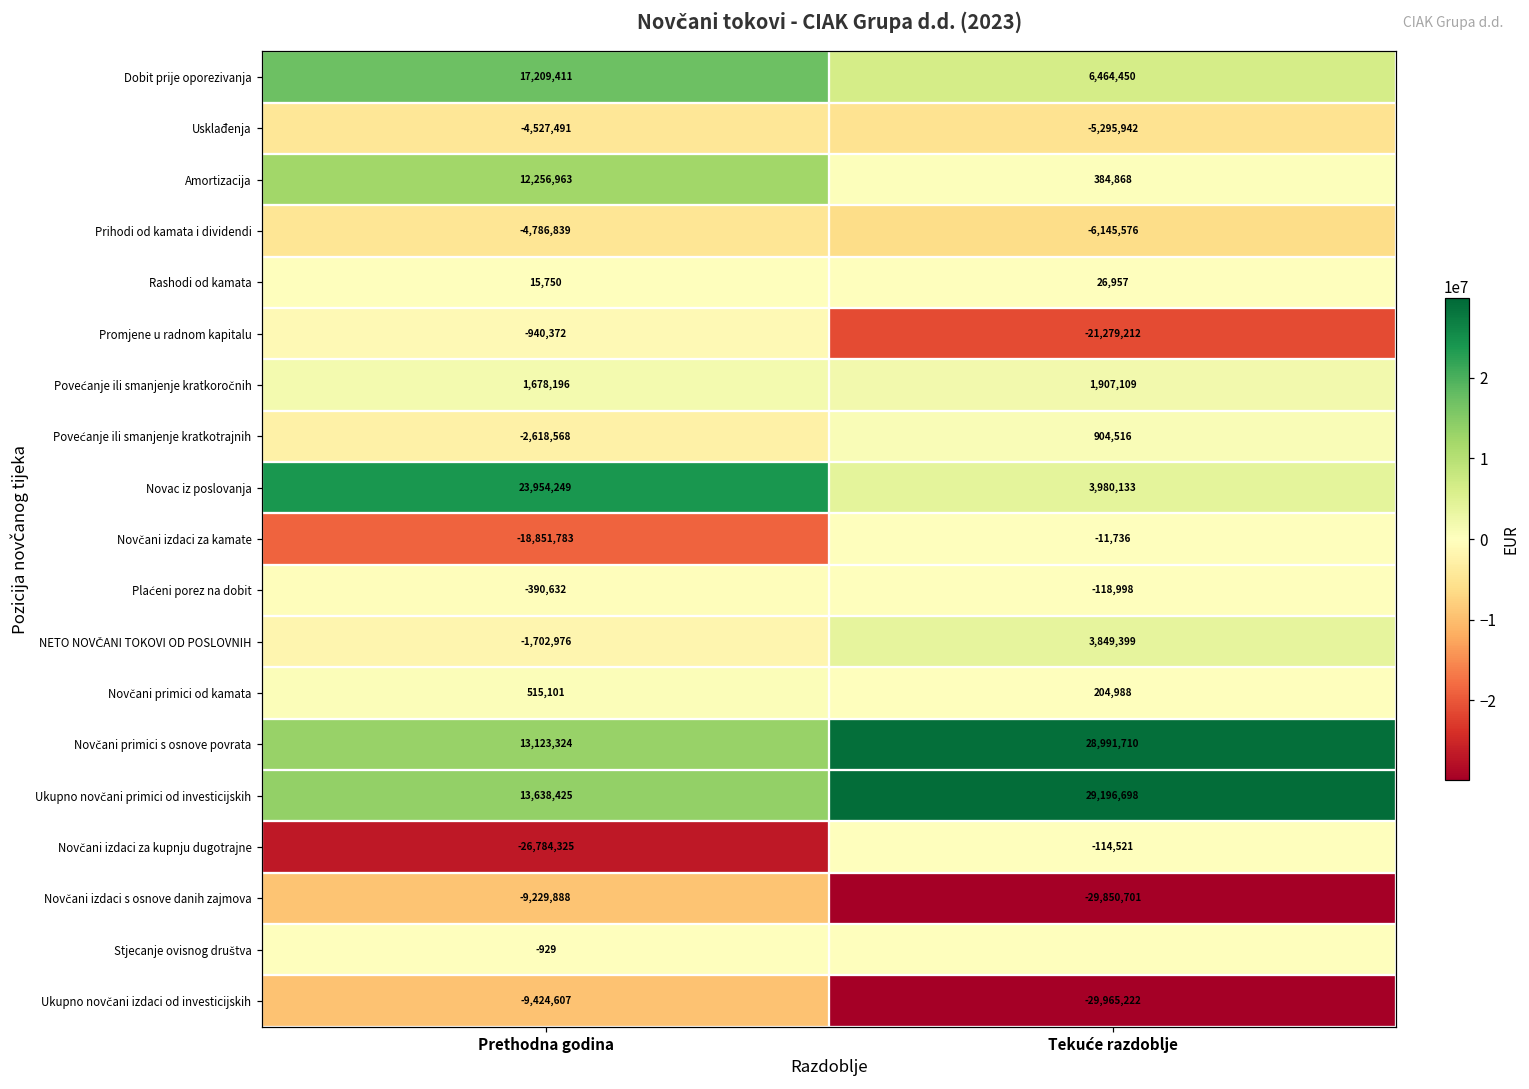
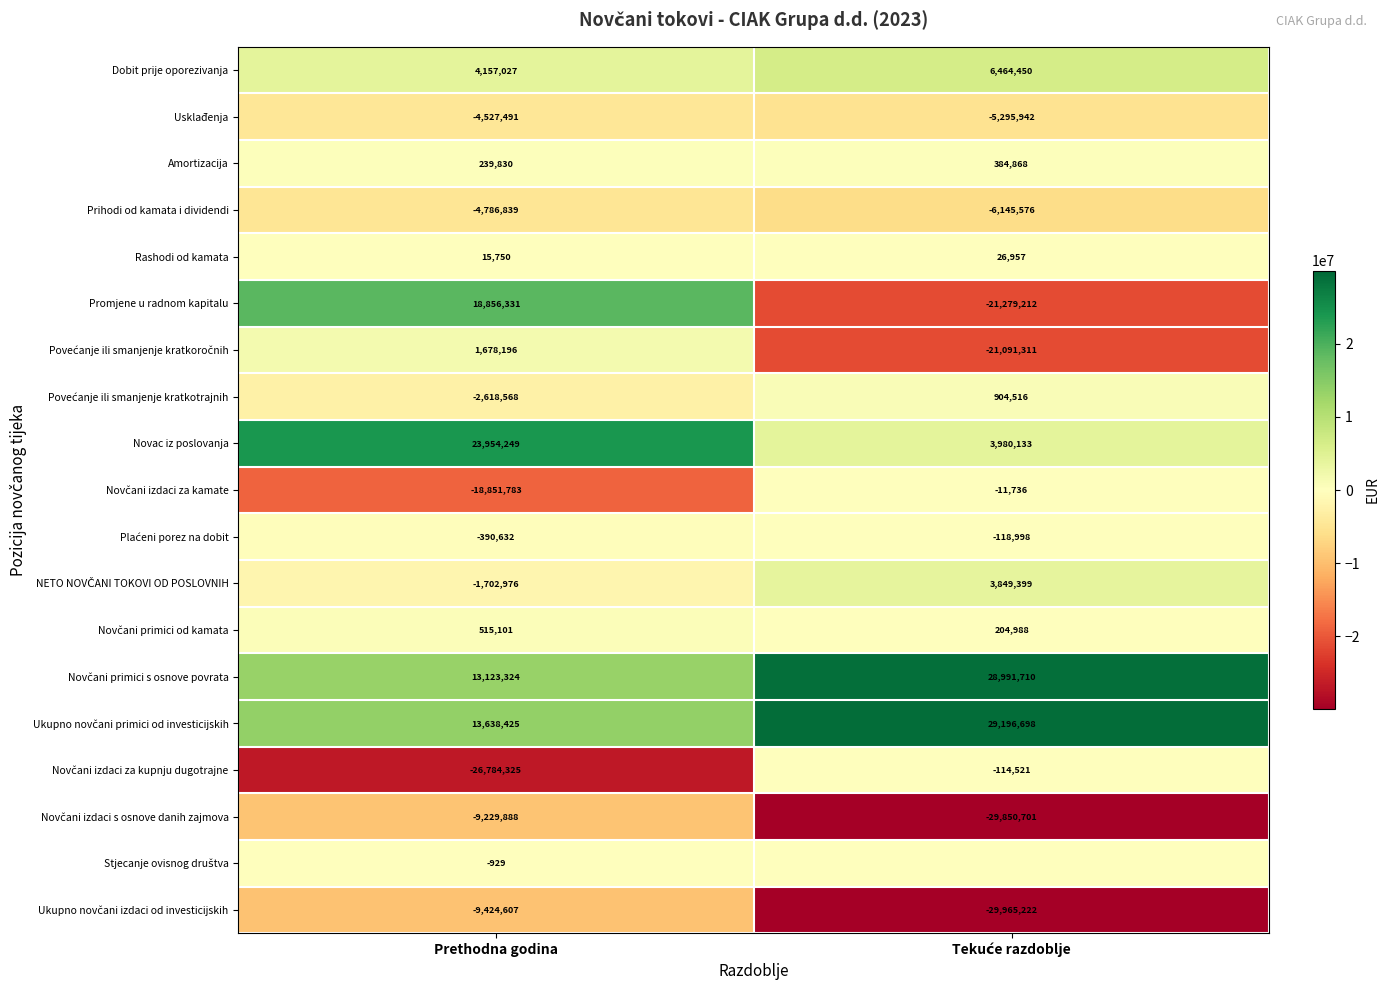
Dobit prije oporezivanja, Prethodna godina: 17,209,411 -> 4,157,027
Amortizacija, Prethodna godina: 12,256,963 -> 239,830
Promjene u radnom kapitalu, Prethodna godina: -940,372 -> 18,856,331
Povećanje ili smanjenje kratkoročnih, Tekuće razdoblje: 1,907,109 -> -21,091,311
